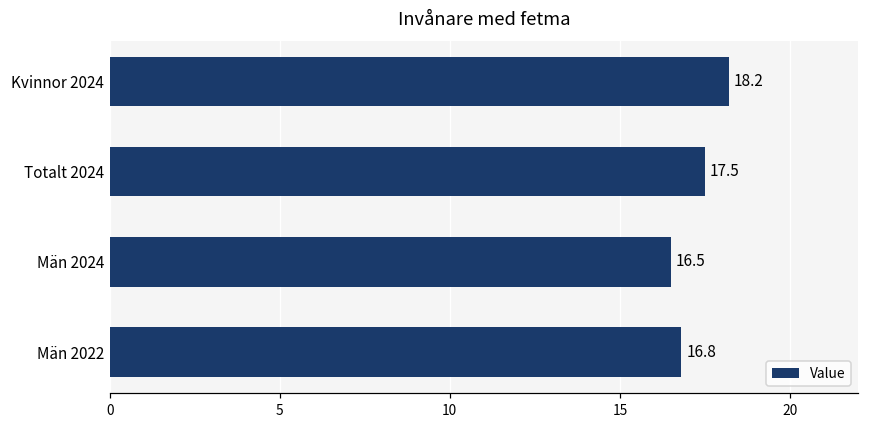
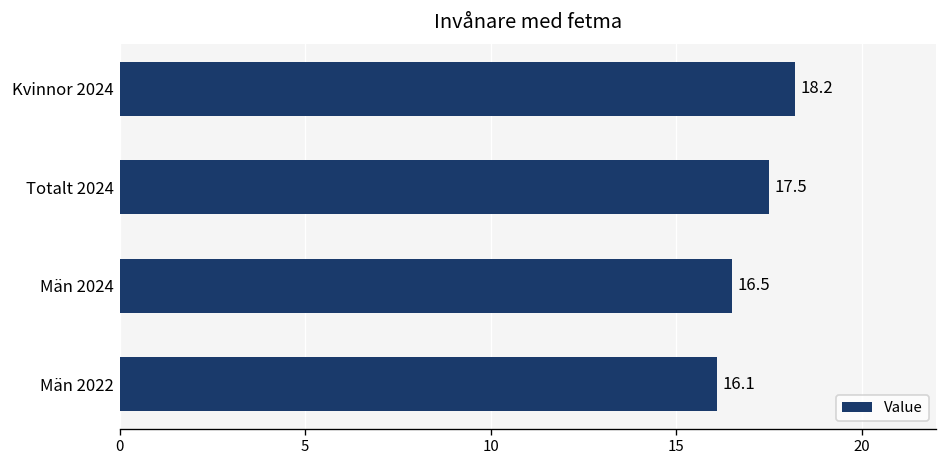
Män 2022: 16.8 -> 16.1
